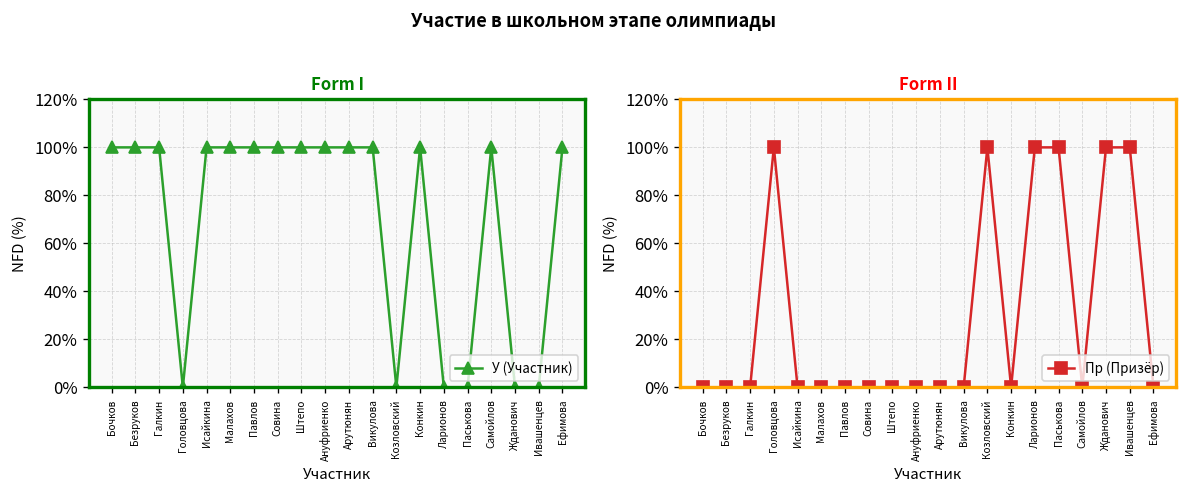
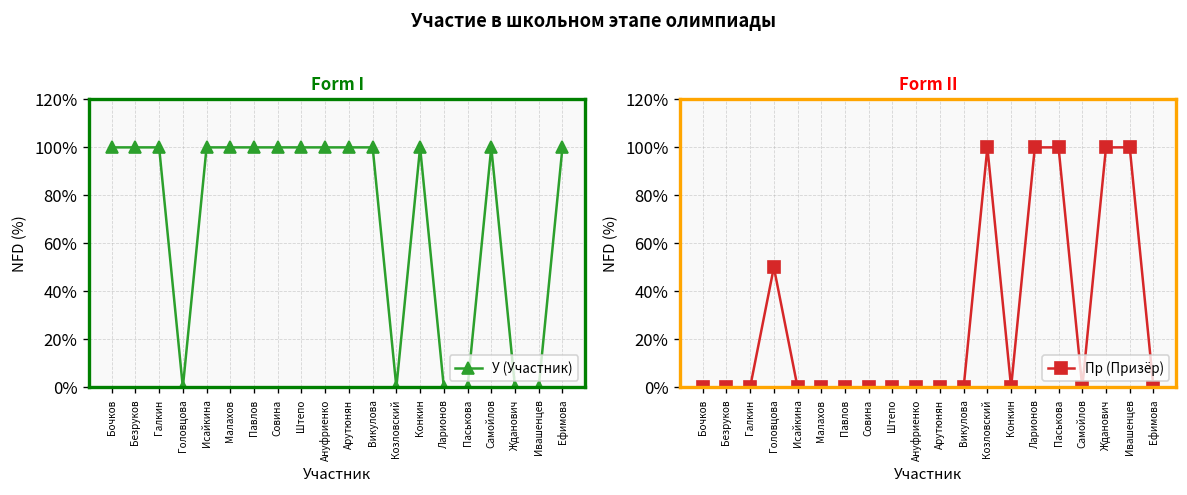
Form II, Головцова: 100% -> 50%
